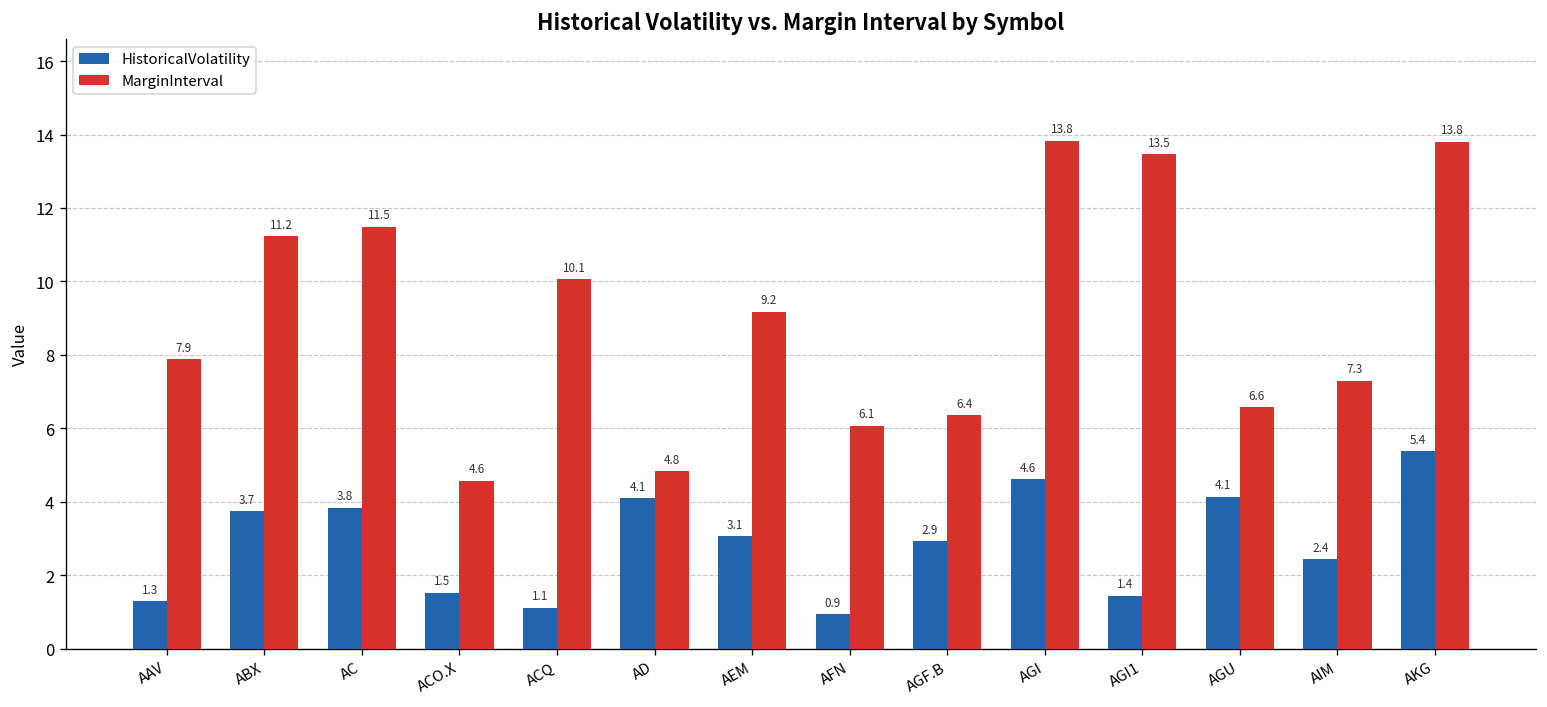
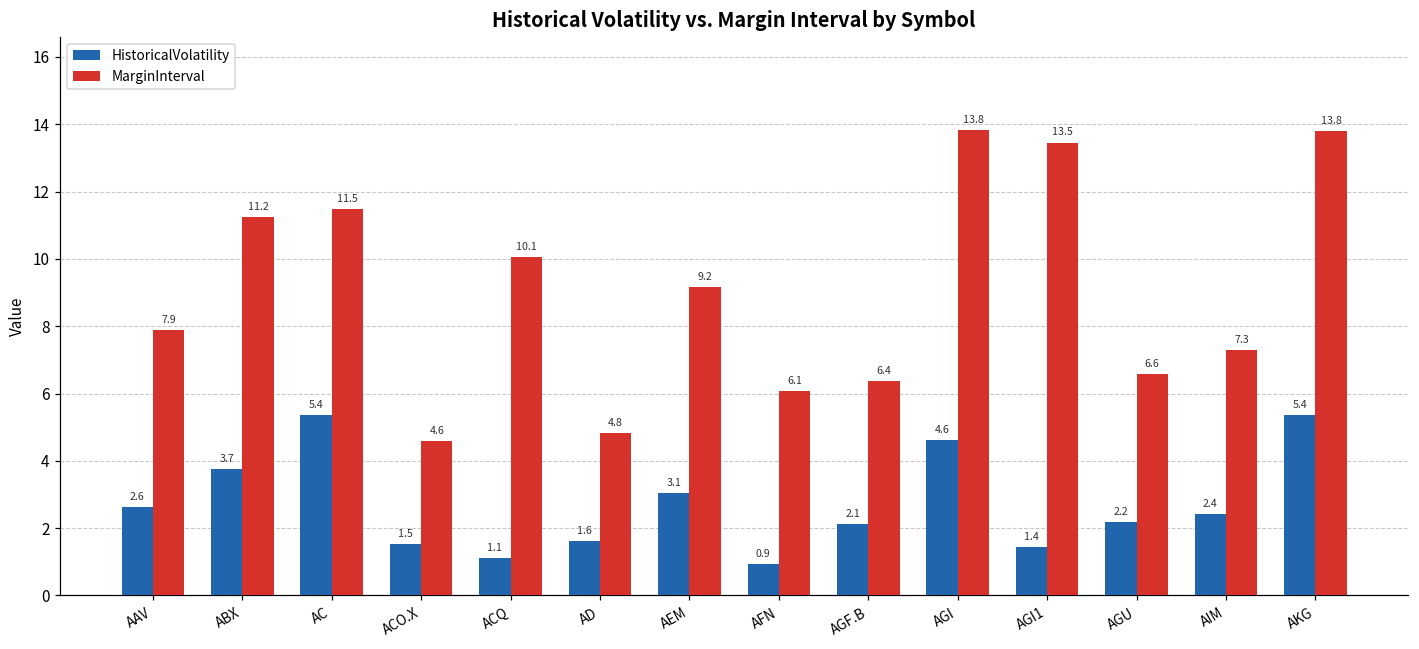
HistoricalVolatility, AAV: 1.3 -> 2.6
HistoricalVolatility, AC: 3.8 -> 5.4
HistoricalVolatility, AD: 4.1 -> 1.6
HistoricalVolatility, AGF.B: 2.9 -> 2.1
HistoricalVolatility, AGU: 4.1 -> 2.2
